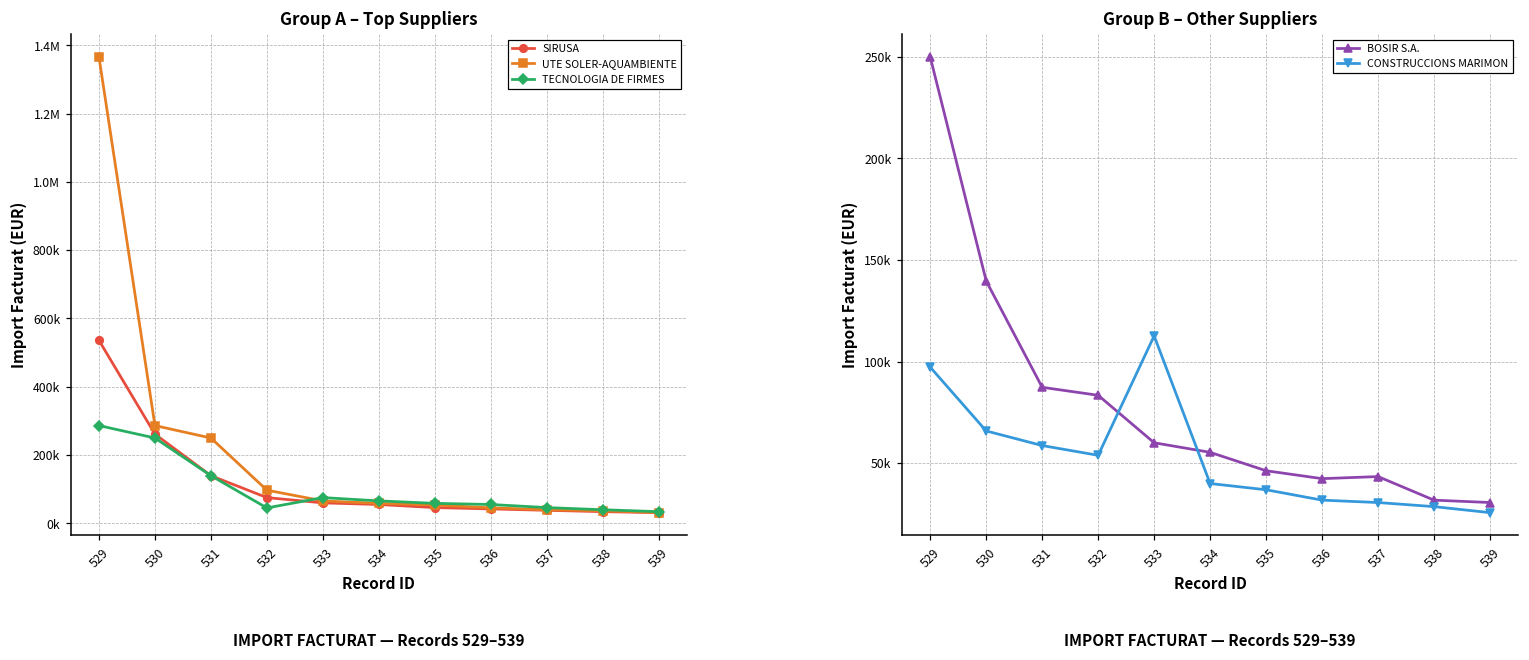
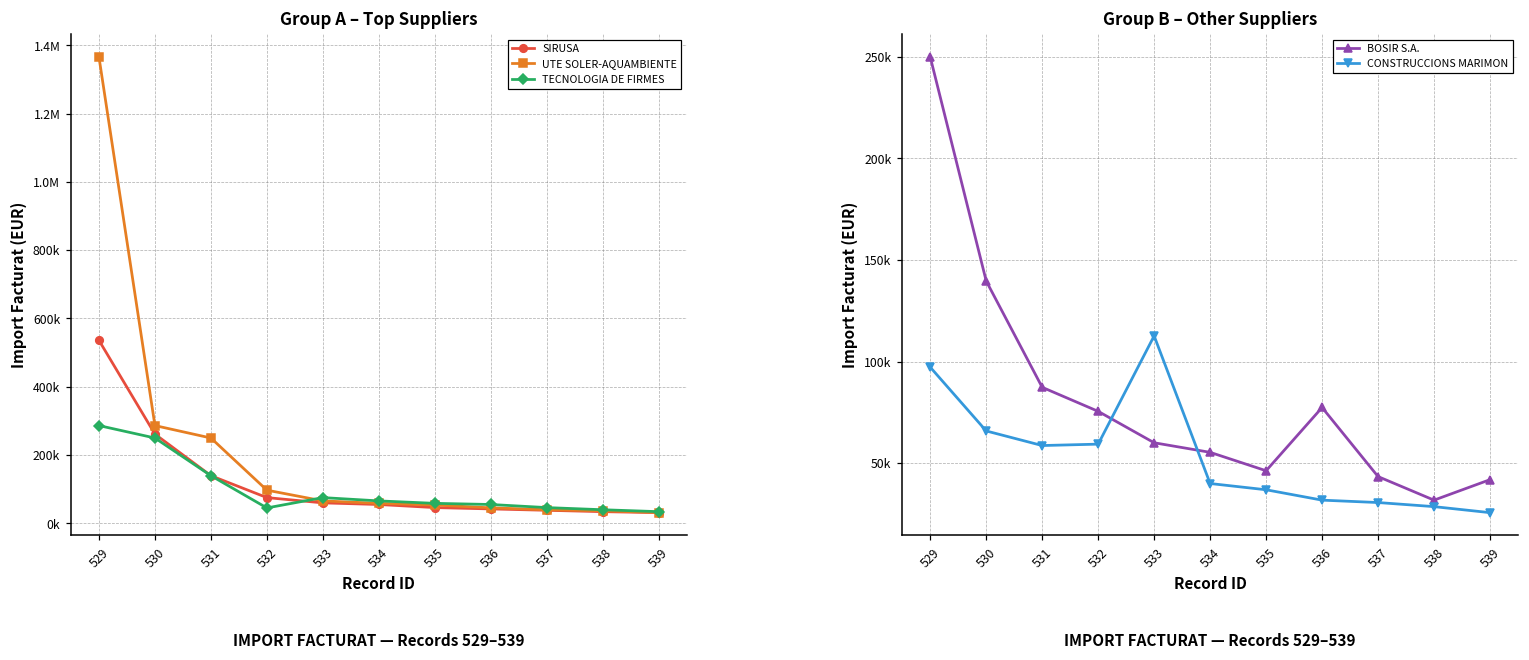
Group B – Other Suppliers, BOSIR S.A., 532: 83000 -> 75000
Group B – Other Suppliers, CONSTRUCCIONS MARIMON, 532: 54000 -> 59000
Group B – Other Suppliers, BOSIR S.A., 536: 42000 -> 77000
Group B – Other Suppliers, BOSIR S.A., 539: 31000 -> 42000
